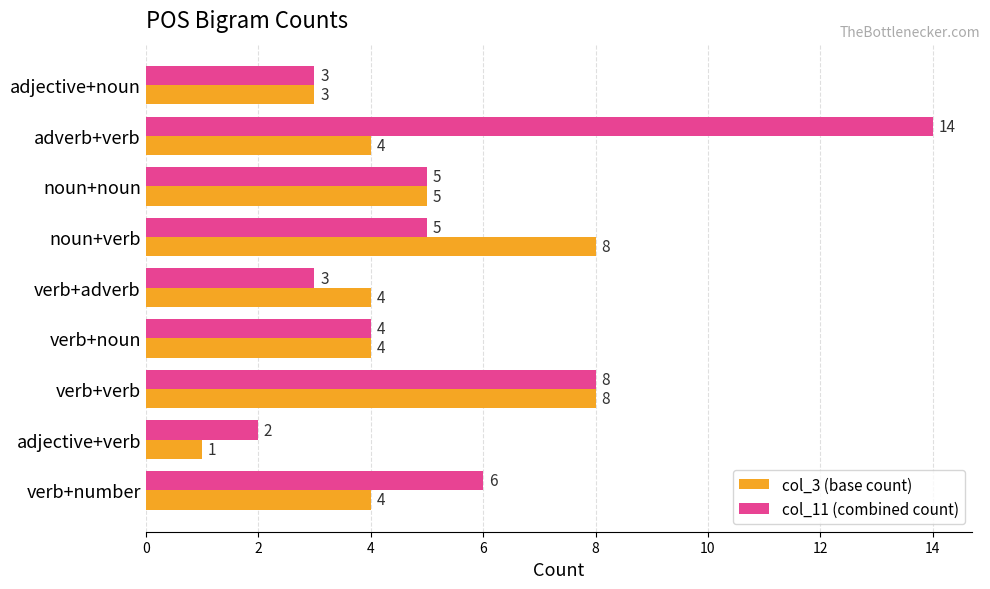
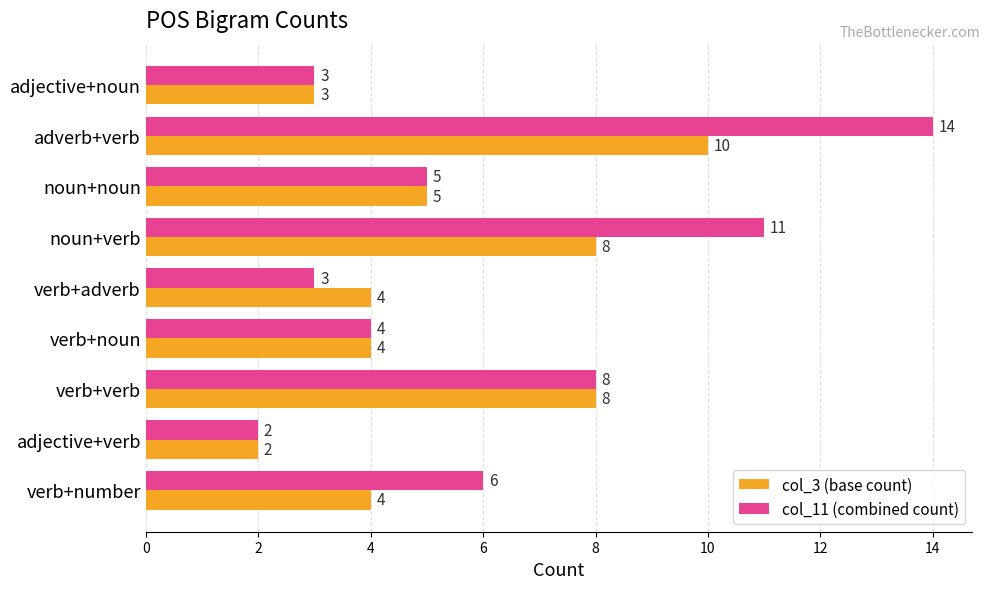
col_3 (base count), adverb+verb: 4 -> 10
col_11 (combined count), noun+verb: 5 -> 11
col_3 (base count), adjective+verb: 1 -> 2
